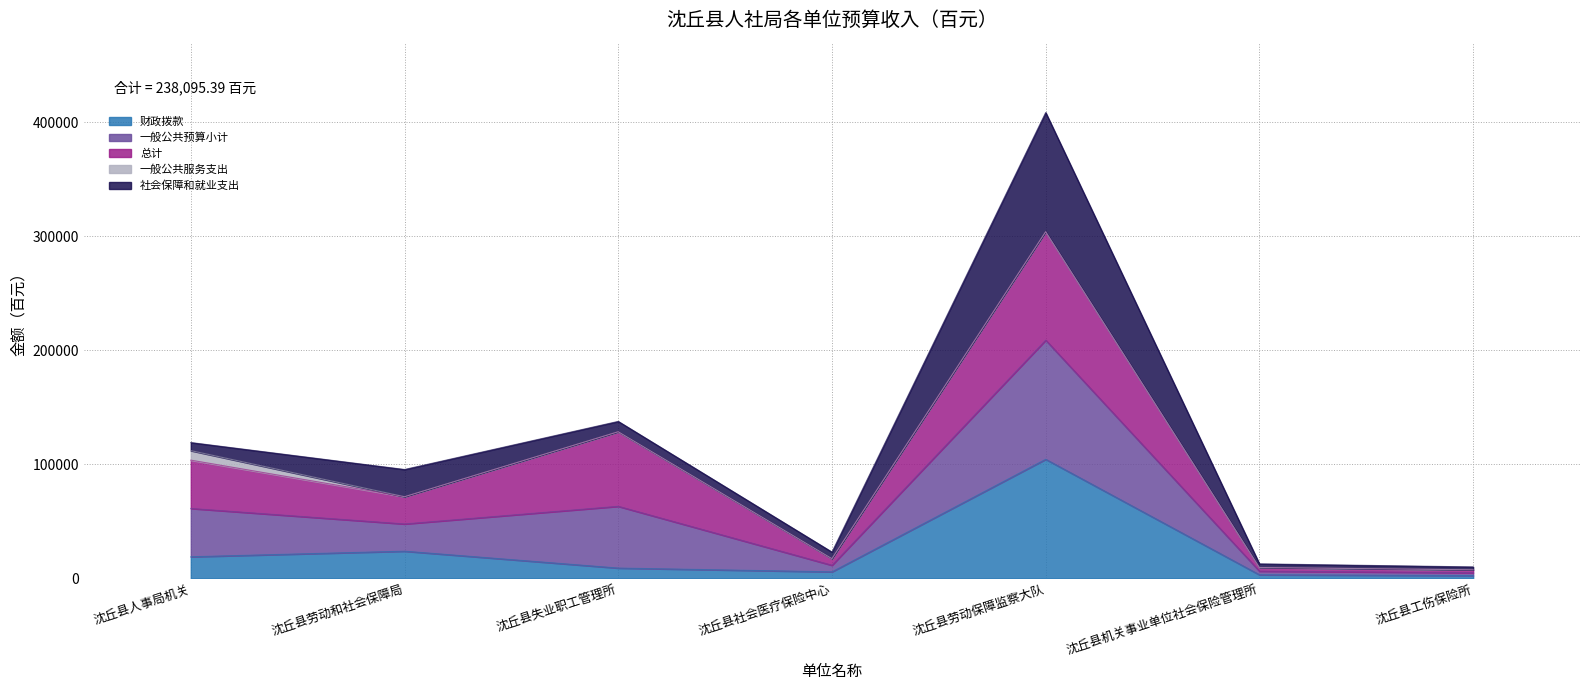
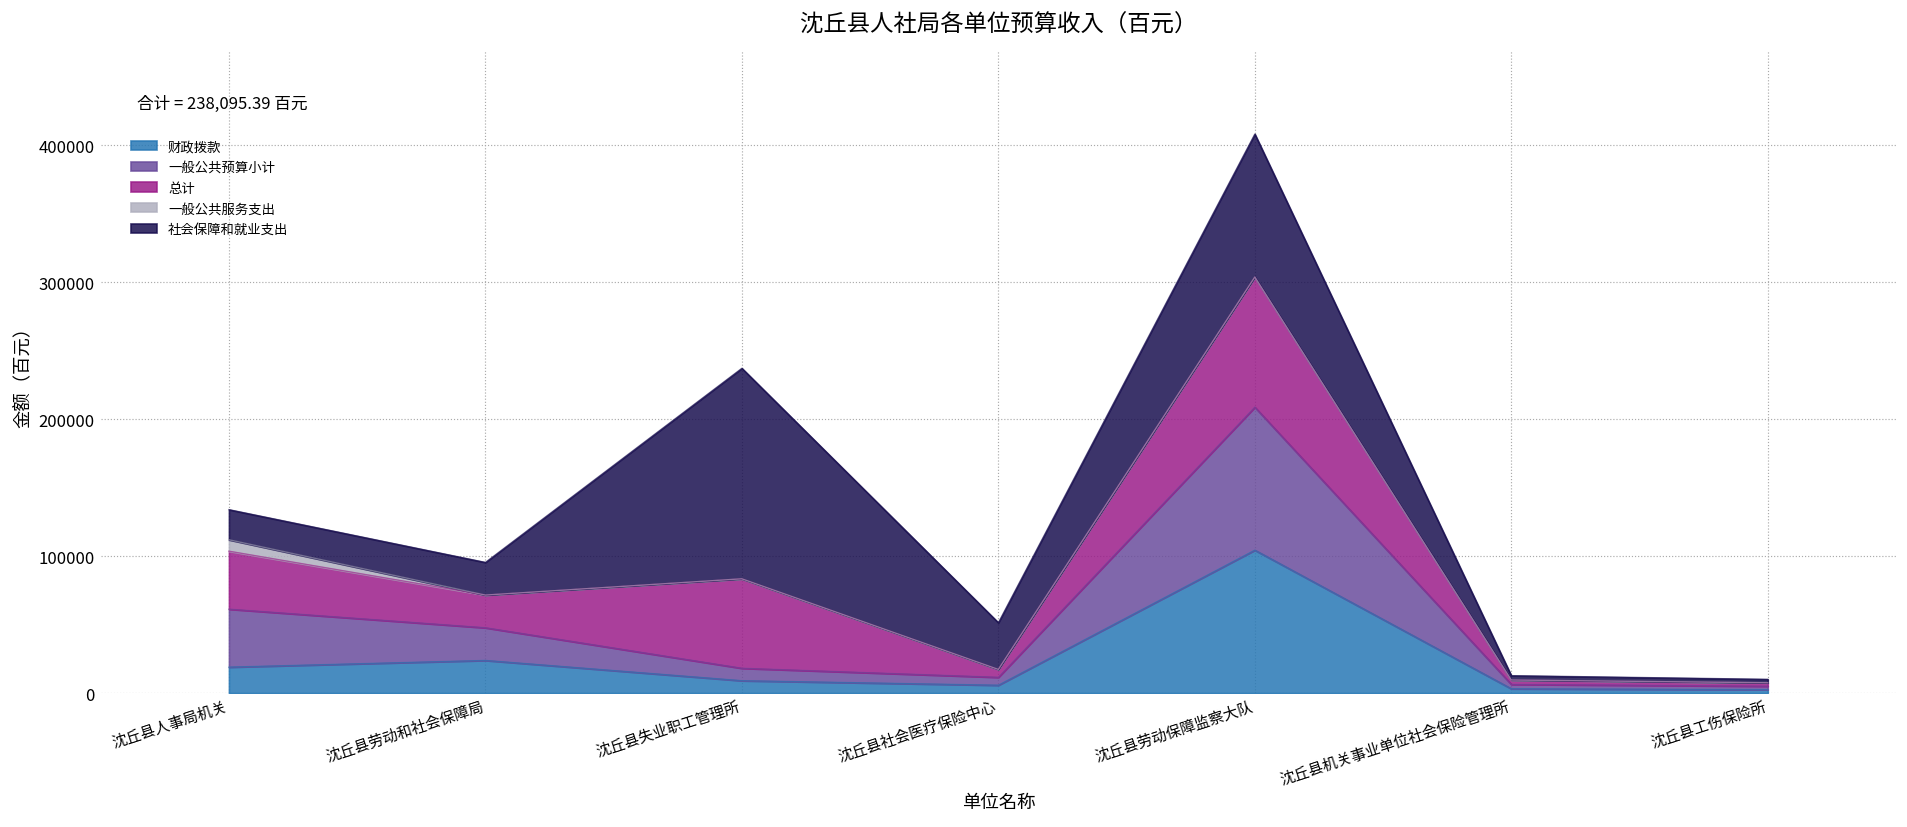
社会保障和就业支出, 沈丘县人事局机关: 7000 -> 22000
一般公共预算小计, 沈丘县失业职工管理所: 54000 -> 9000
社会保障和就业支出, 沈丘县失业职工管理所: 9000 -> 154000
社会保障和就业支出, 沈丘县社会医疗保险中心: 6000 -> 34000
